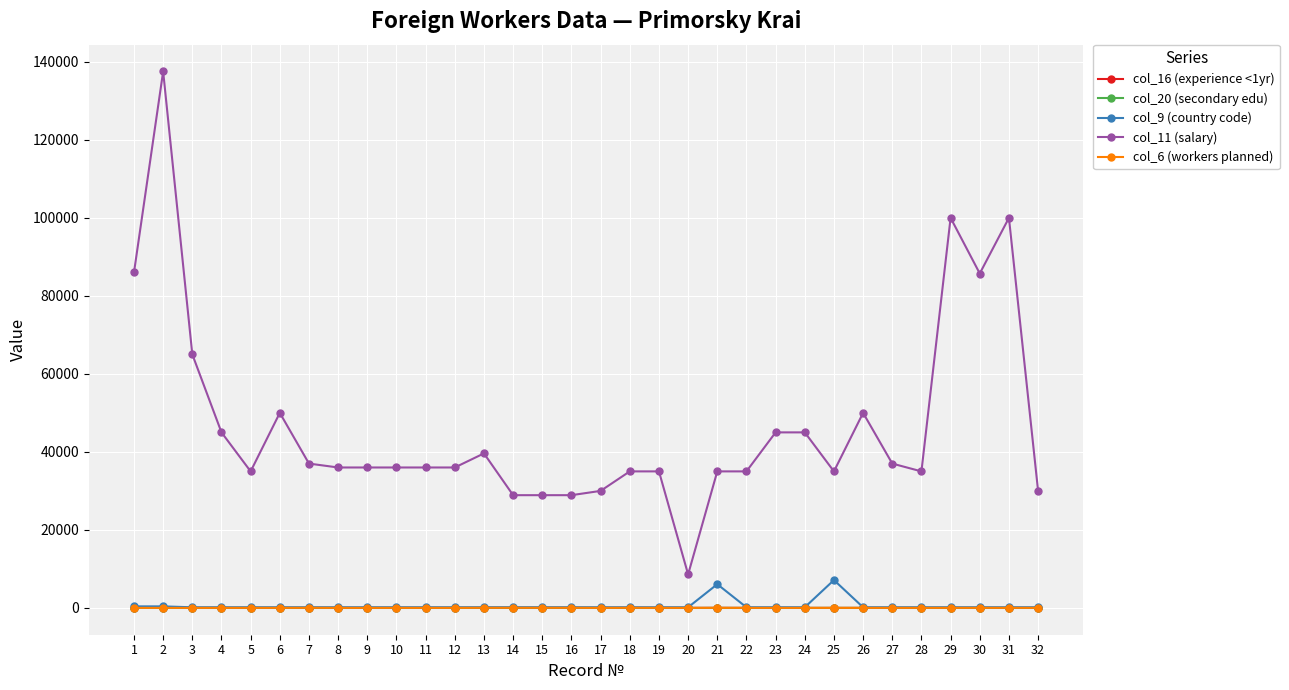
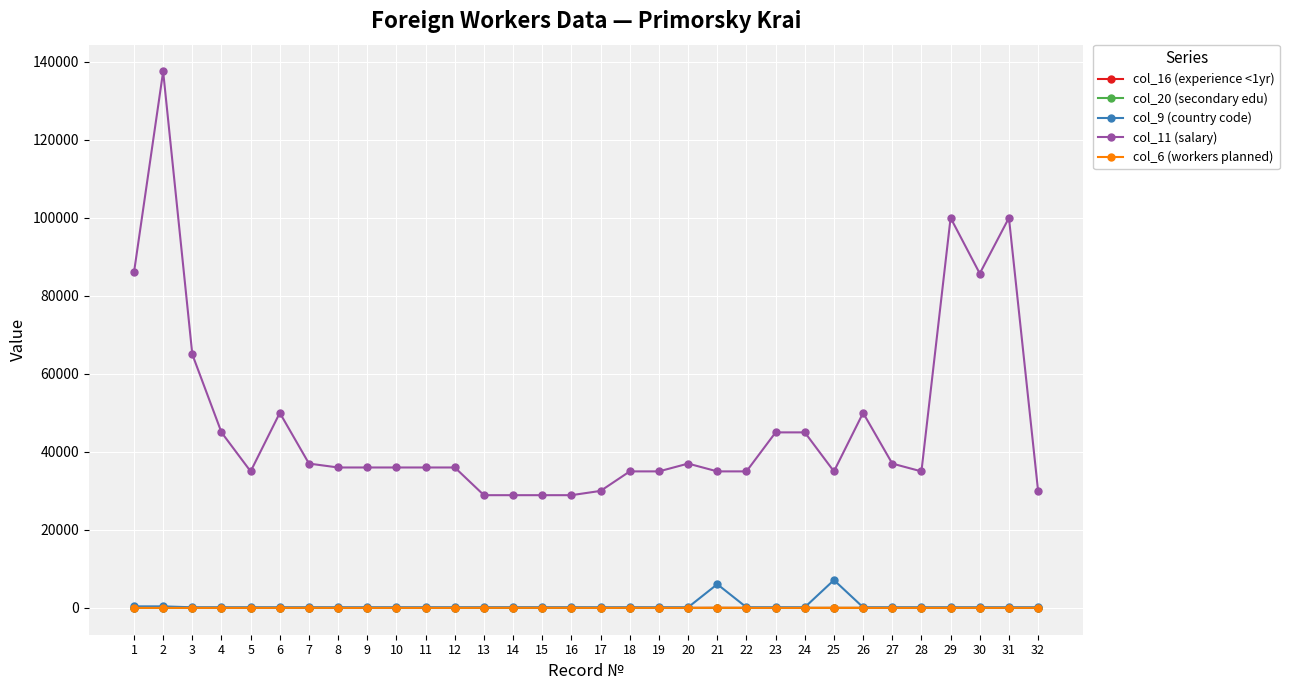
col_11 (salary), 13: 40000 -> 29000
col_11 (salary), 20: 9000 -> 37000
